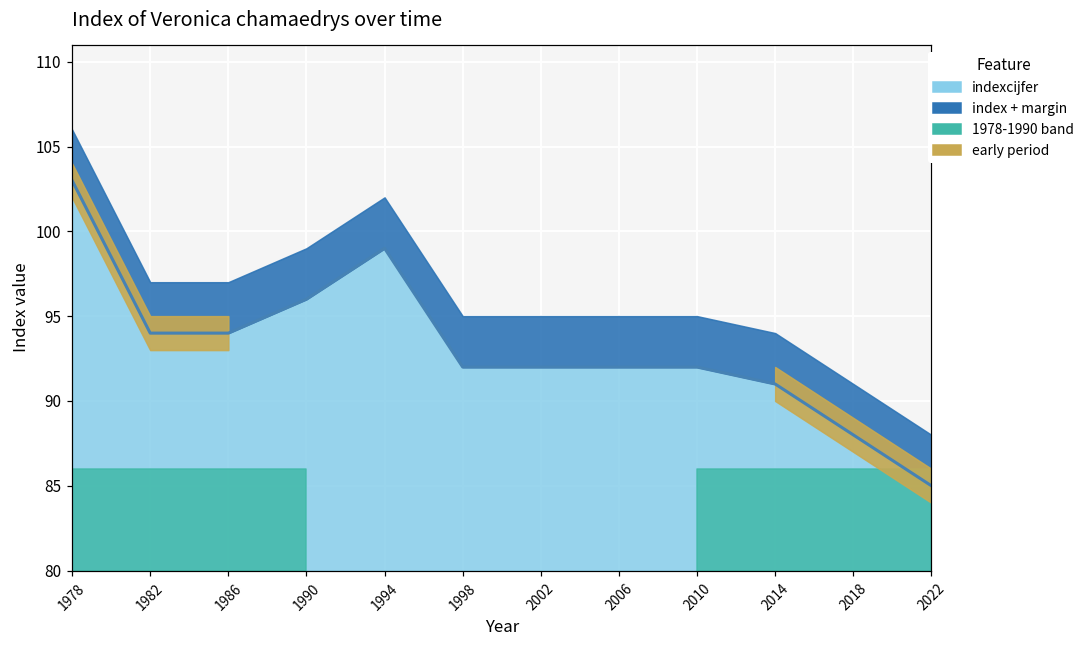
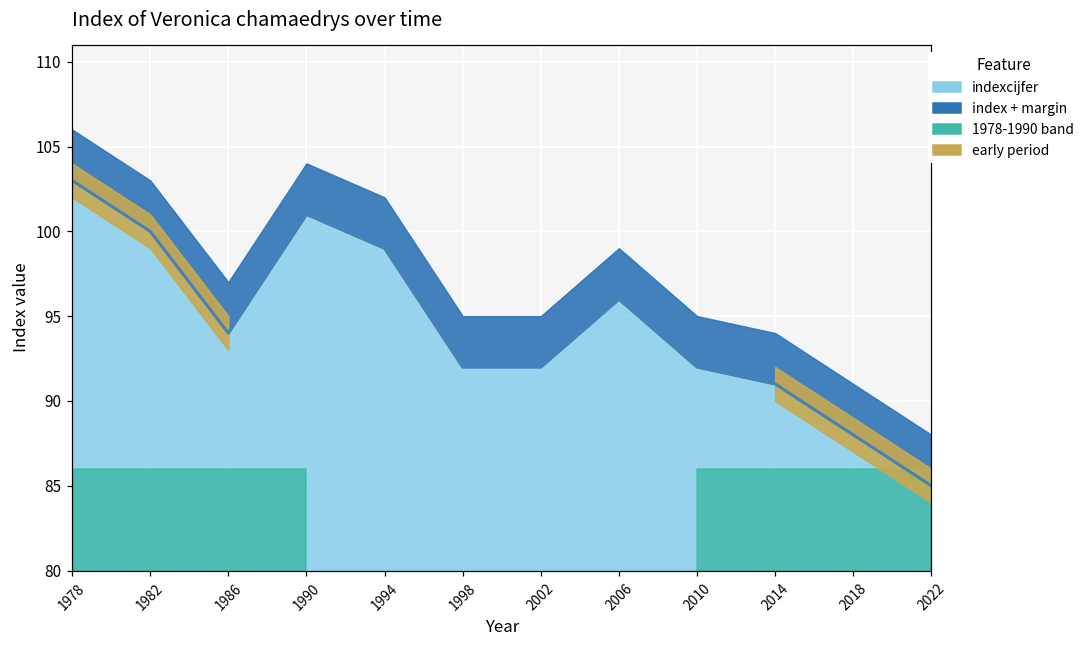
indexcijfer, 1982: 94 -> 100
indexcijfer, 1990: 96 -> 101
indexcijfer, 2006: 92 -> 96
